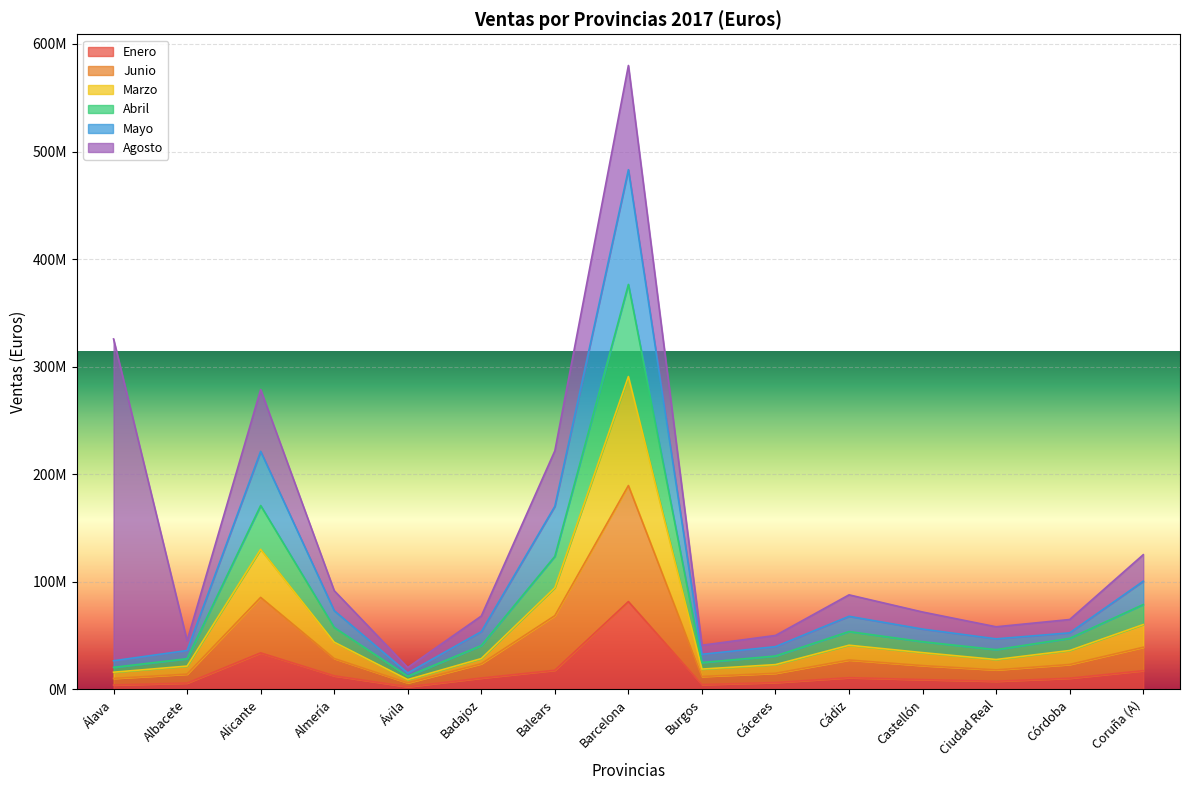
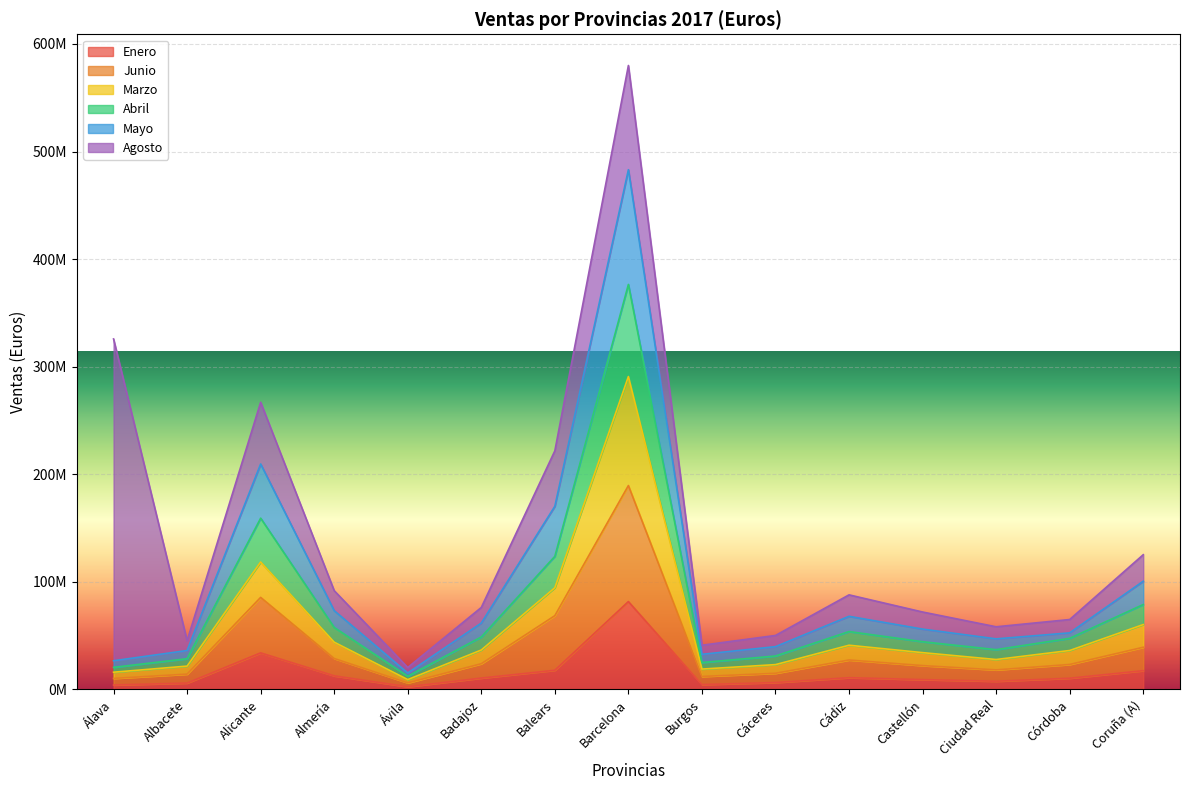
Marzo, Alicante: 45000000 -> 33000000
Marzo, Badajoz: 5000000 -> 13000000
